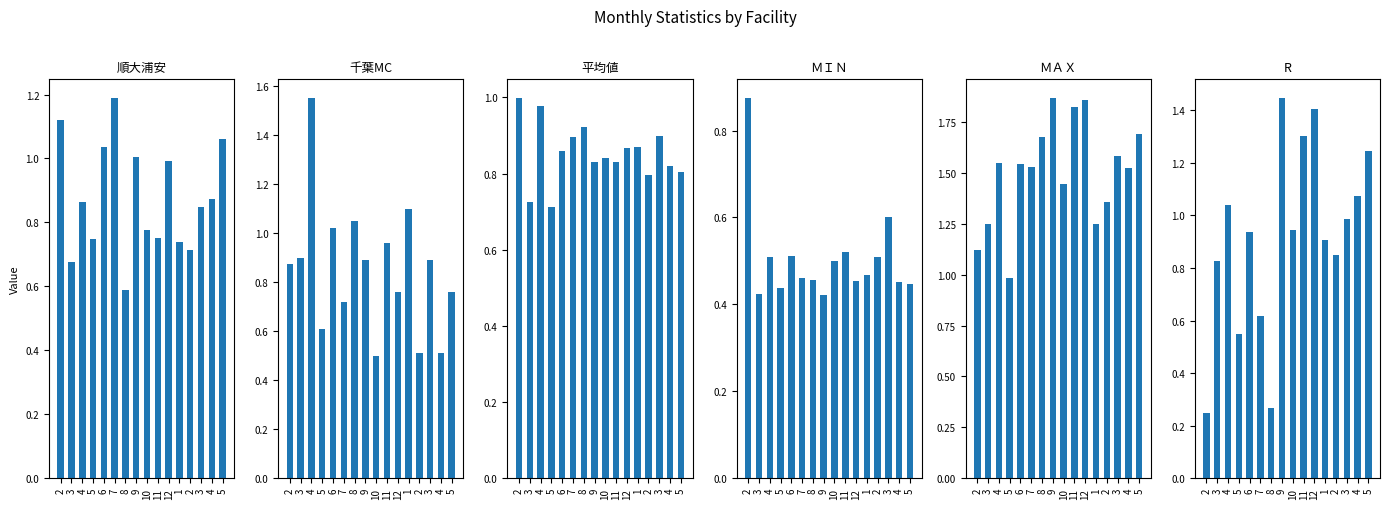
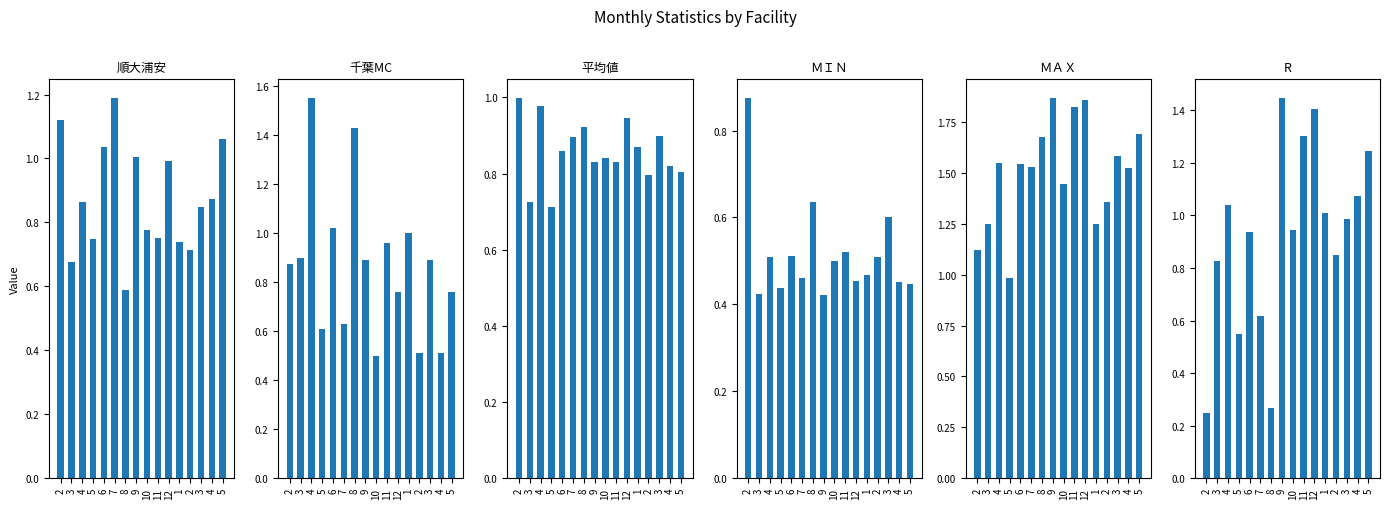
千葉MC, 7: 0.72 -> 0.63
千葉MC, 8: 1.05 -> 1.43
千葉MC, 1: 1.1 -> 1.0
平均値, 12: 0.87 -> 0.94
ＭＩＮ, 8: 0.46 -> 0.64
R, 1: 0.91 -> 1.01
